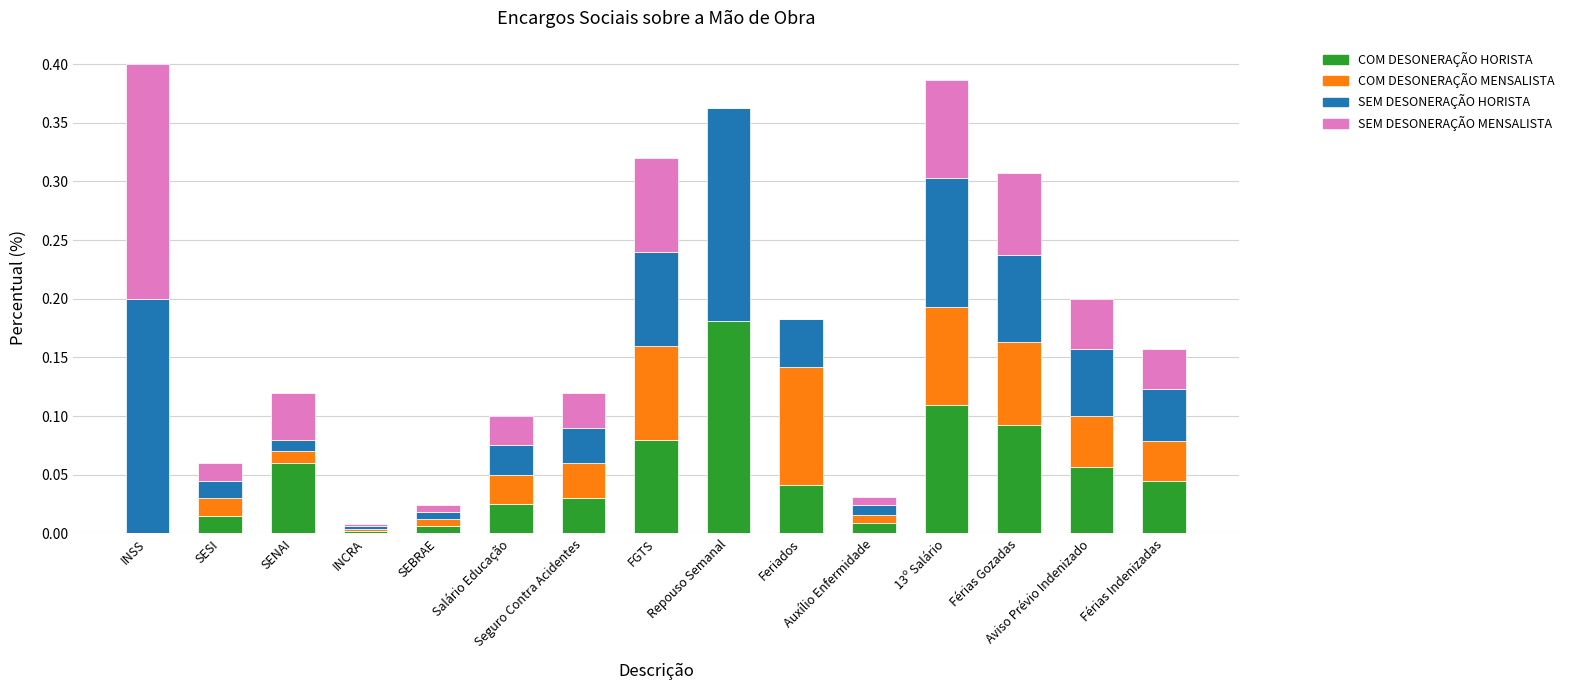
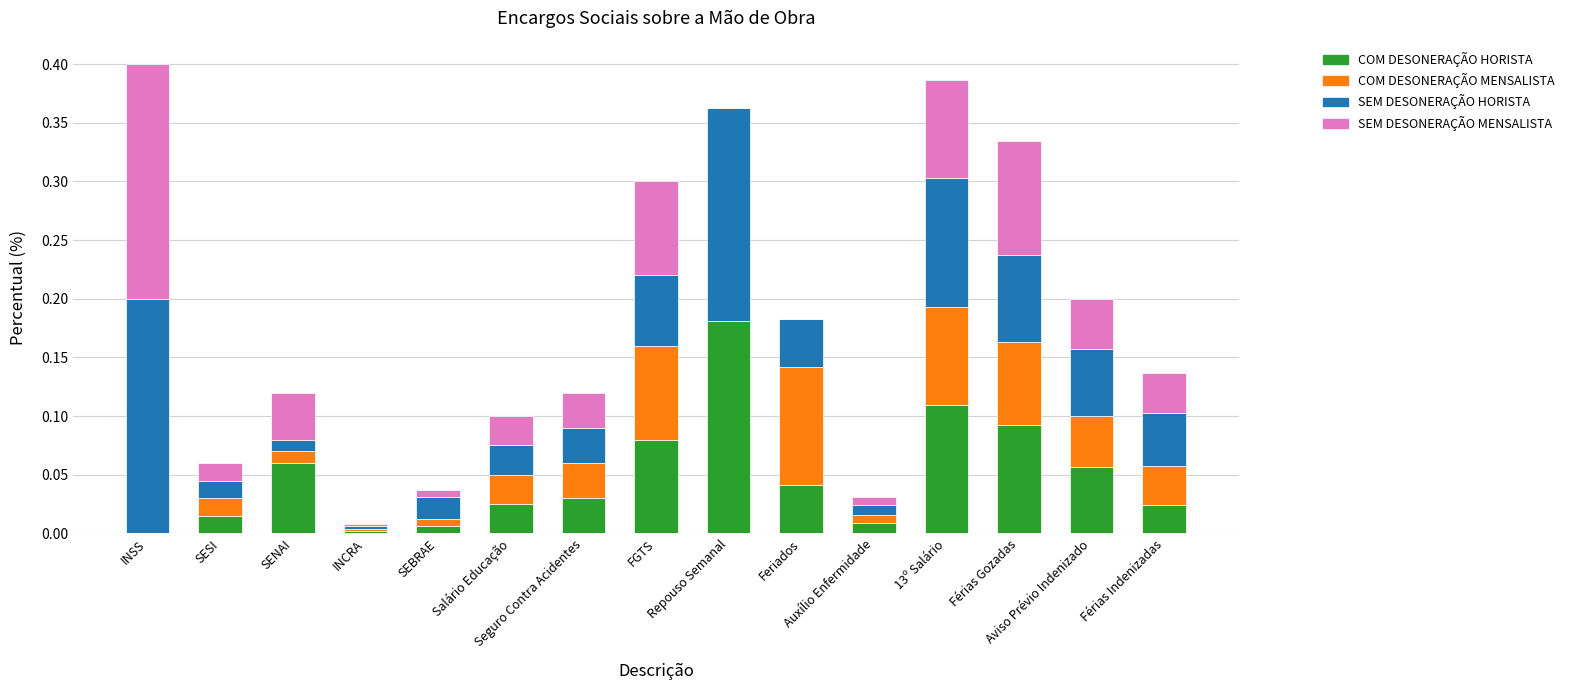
SEM DESONERAÇÃO HORISTA, SEBRAE: 0.006 -> 0.019
SEM DESONERAÇÃO HORISTA, FGTS: 0.08 -> 0.06
SEM DESONERAÇÃO MENSALISTA, Férias Gozadas: 0.070 -> 0.097
COM DESONERAÇÃO HORISTA, Férias Indenizadas: 0.045 -> 0.024
